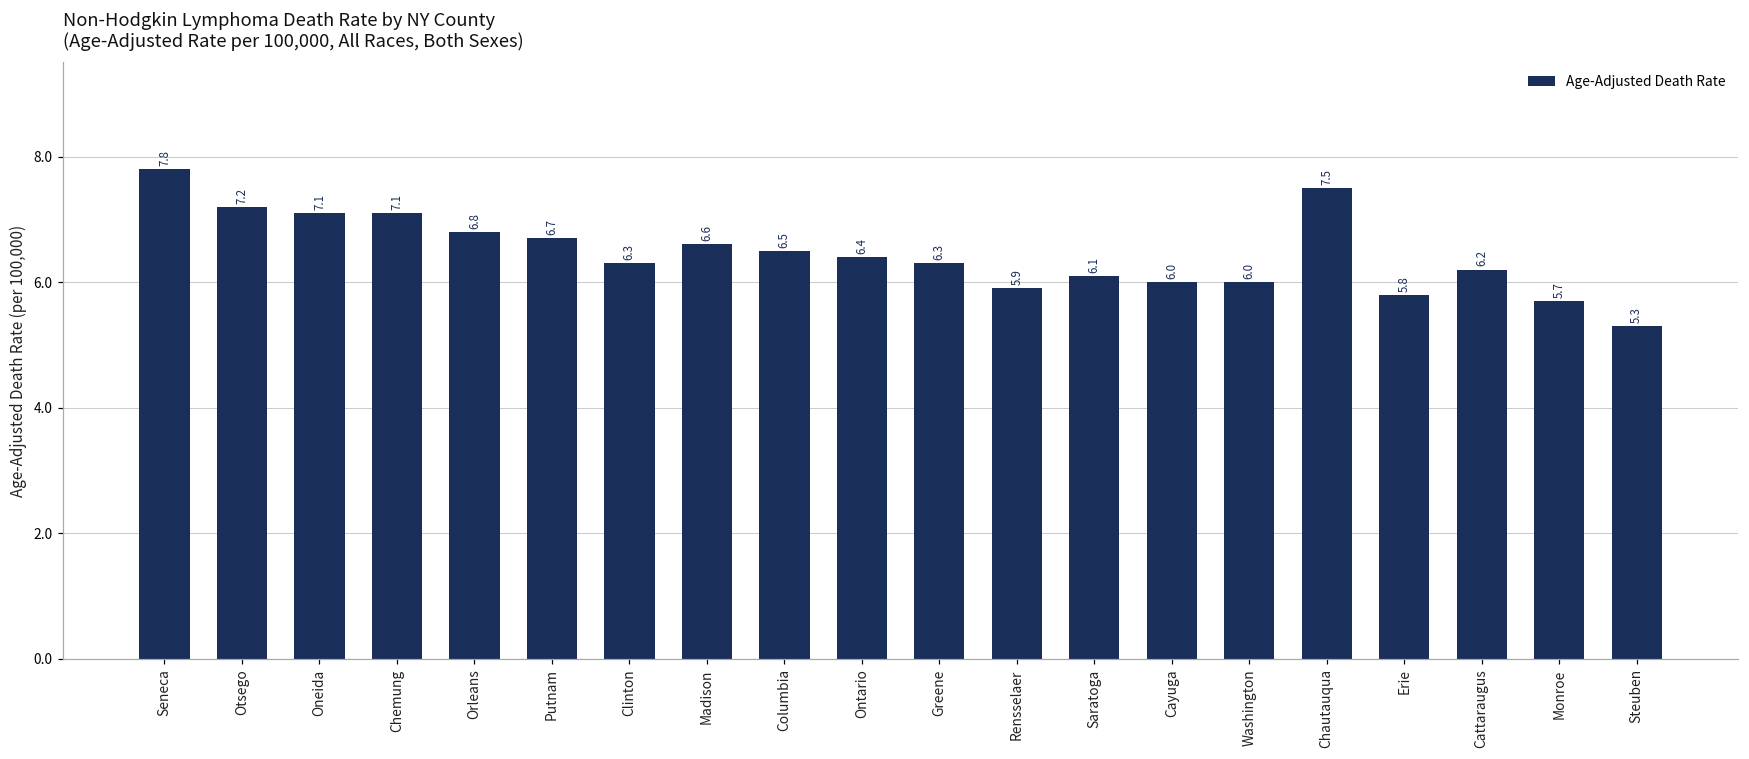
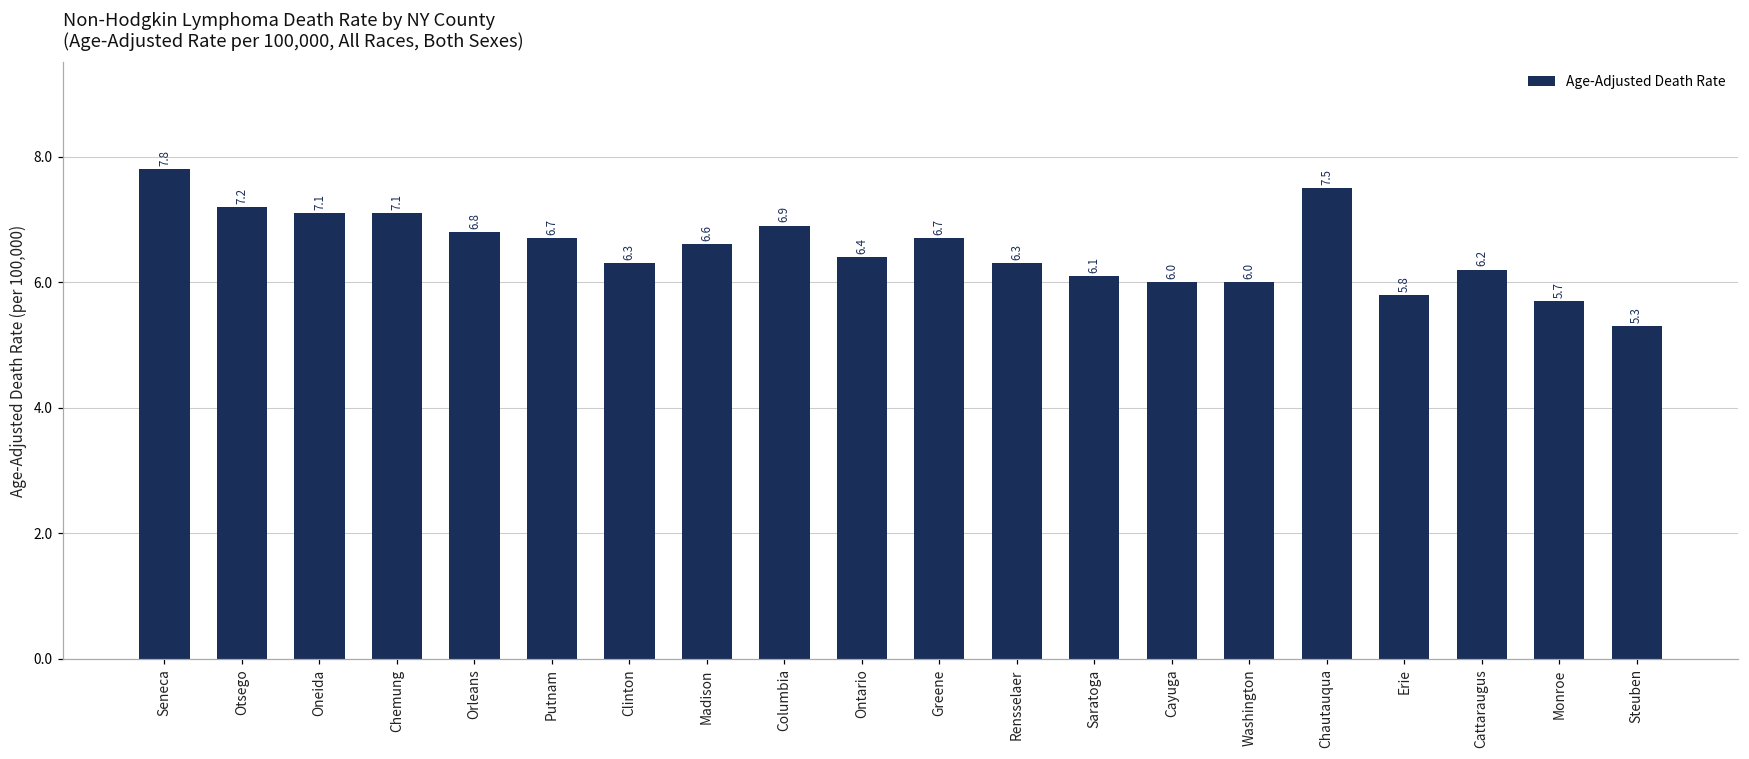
Columbia: 6.5 -> 6.9
Greene: 6.3 -> 6.7
Rensselaer: 5.9 -> 6.3
